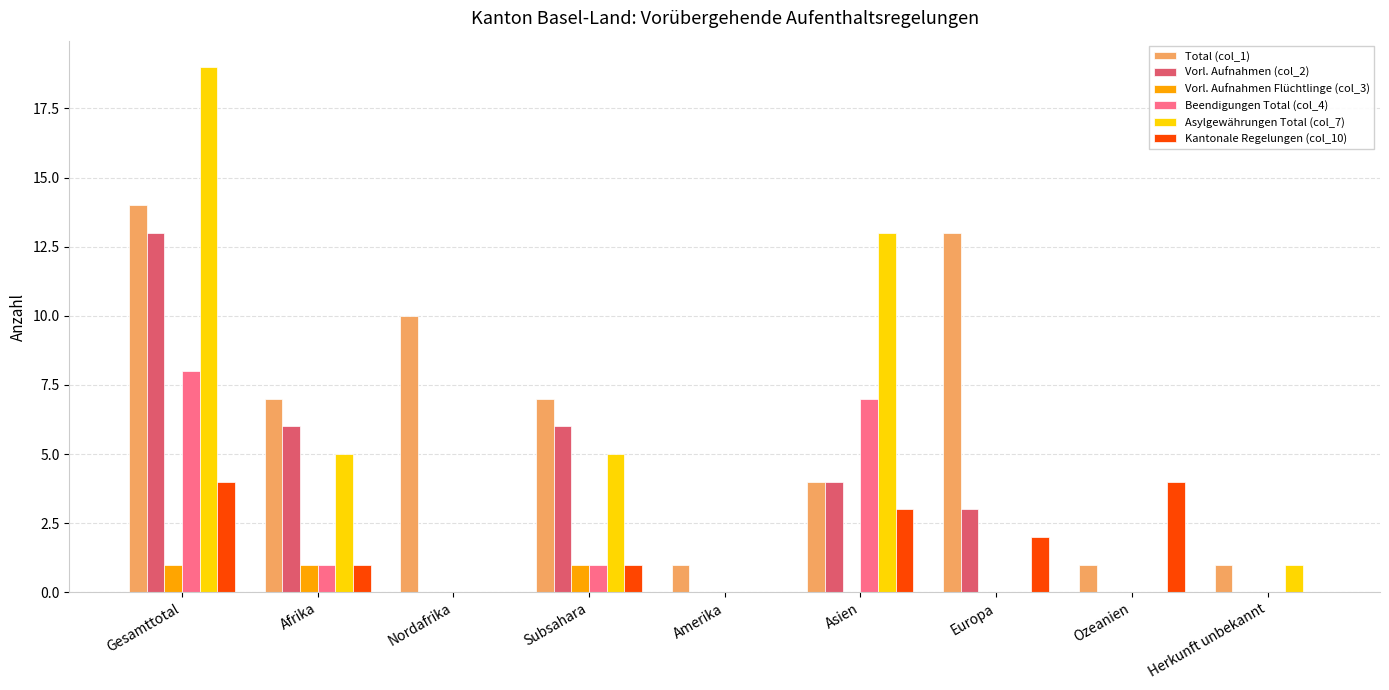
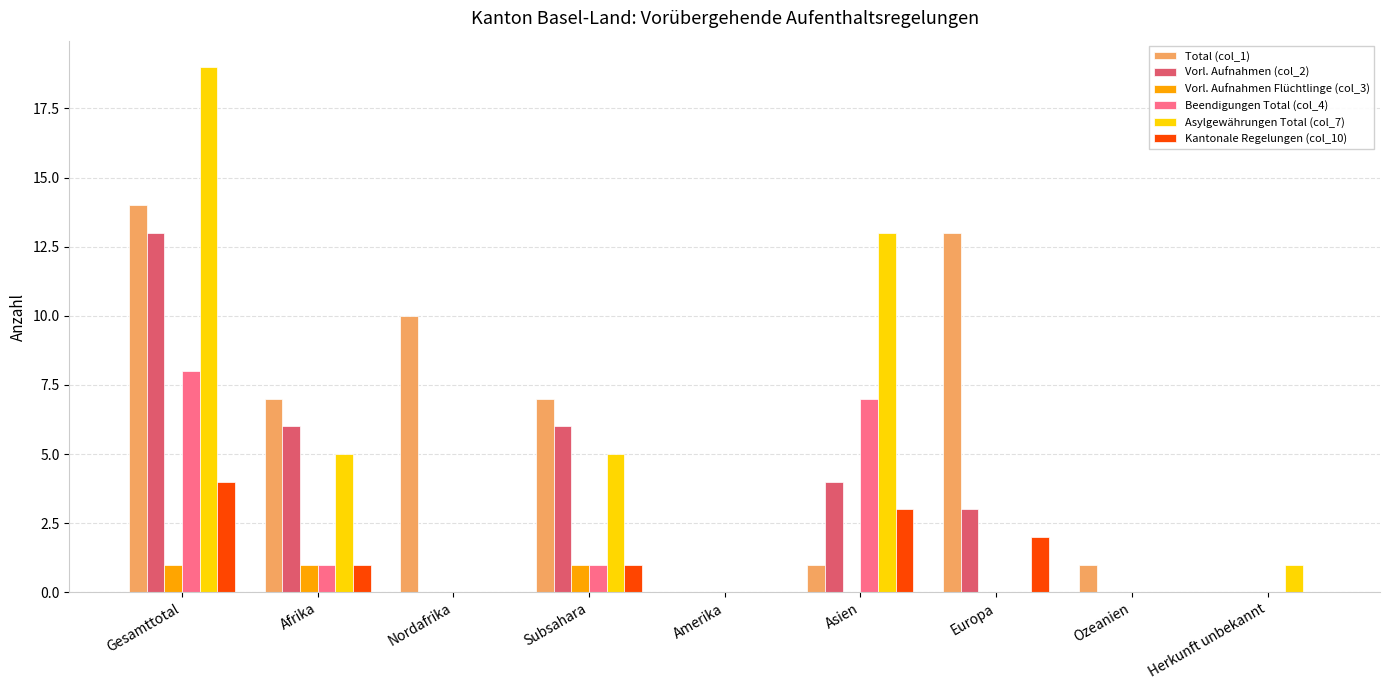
Total (col_1), Amerika: 1 -> 0
Total (col_1), Asien: 4 -> 1
Kantonale Regelungen (col_10), Ozeanien: 4 -> 0
Total (col_1), Herkunft unbekannt: 1 -> 0
